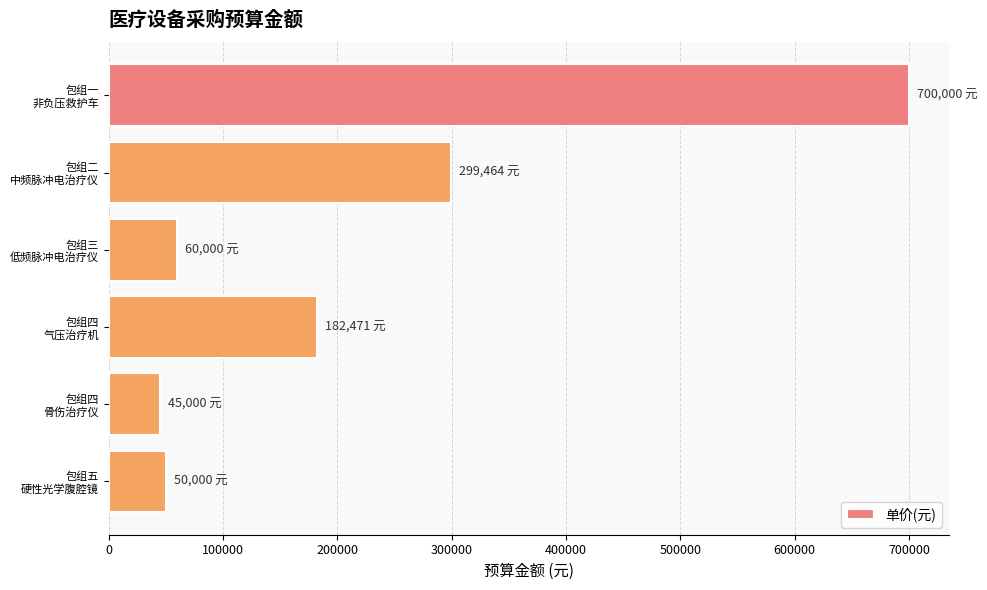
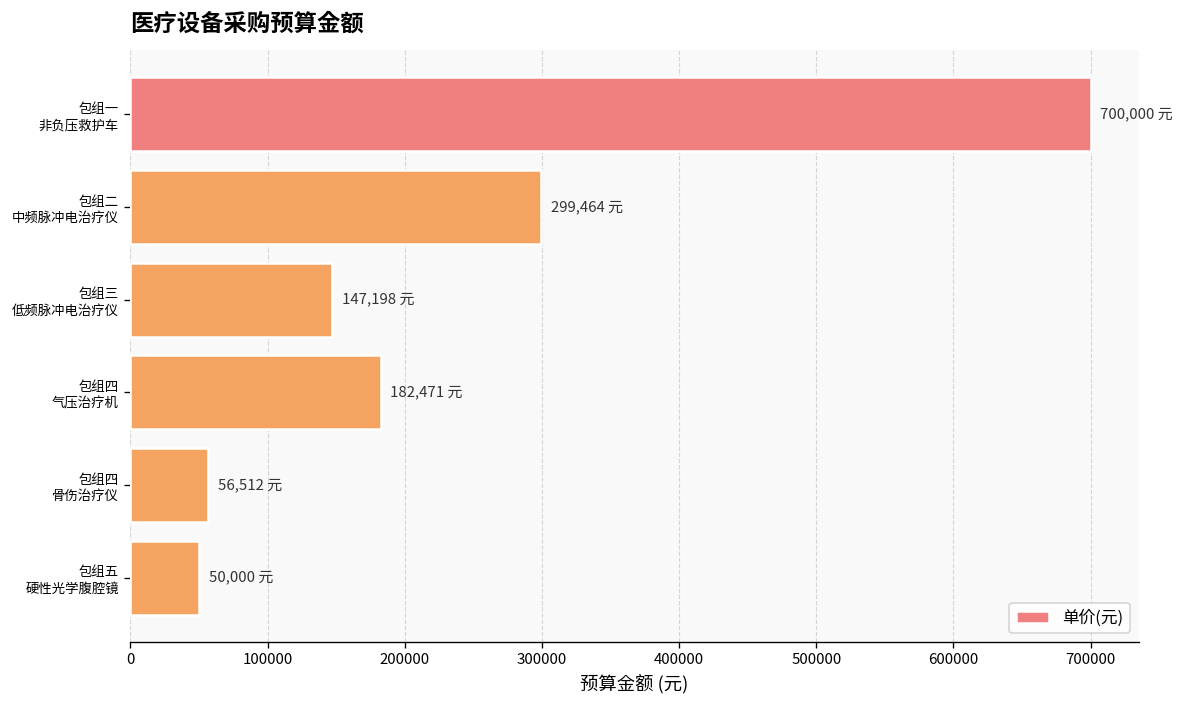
包组三 低频脉冲电治疗仪: 60,000 -> 147,198
包组四 骨伤治疗仪: 45,000 -> 56,512
